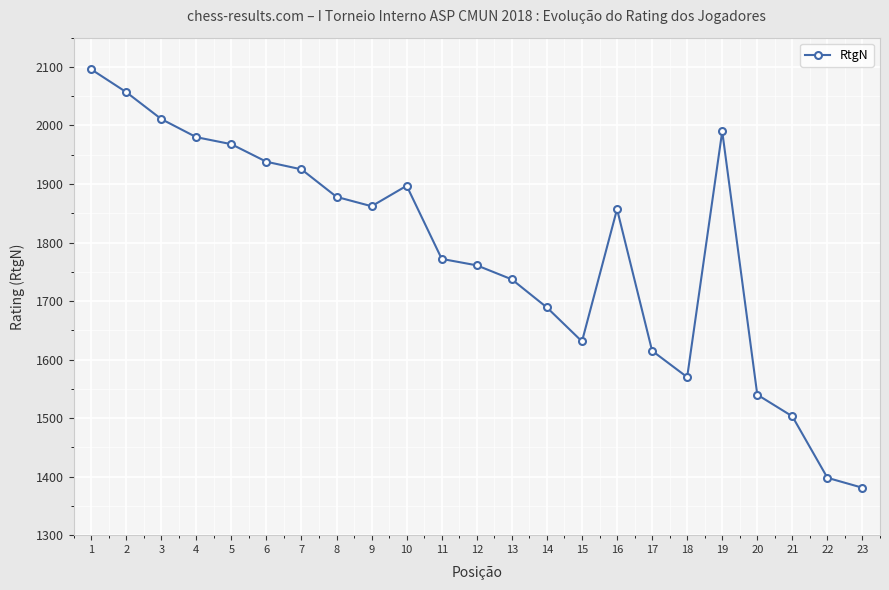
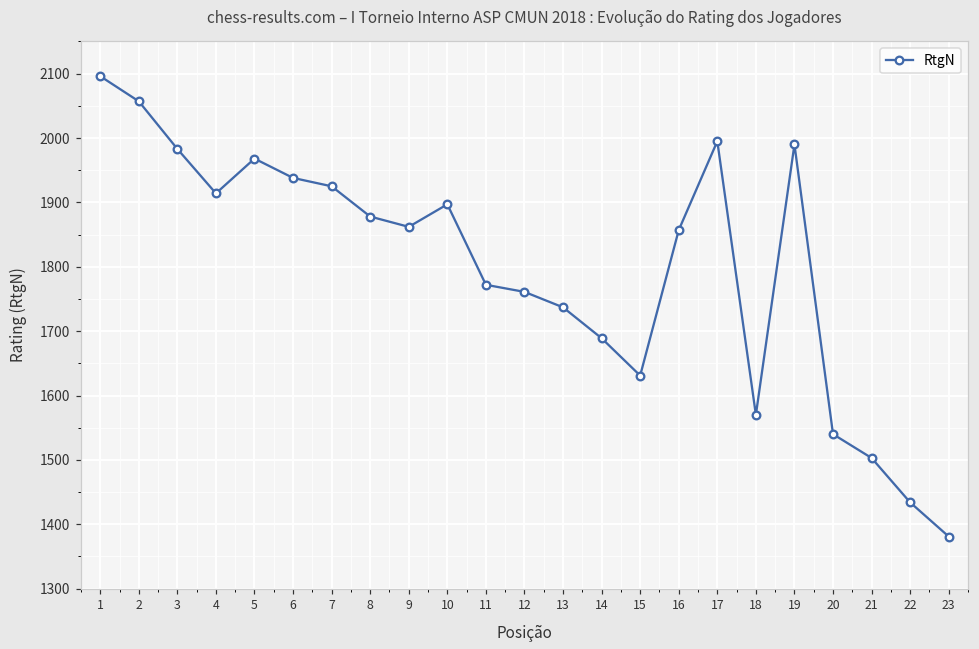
3: 2010 -> 1980
4: 1980 -> 1910
17: 1620 -> 2000
22: 1400 -> 1430
